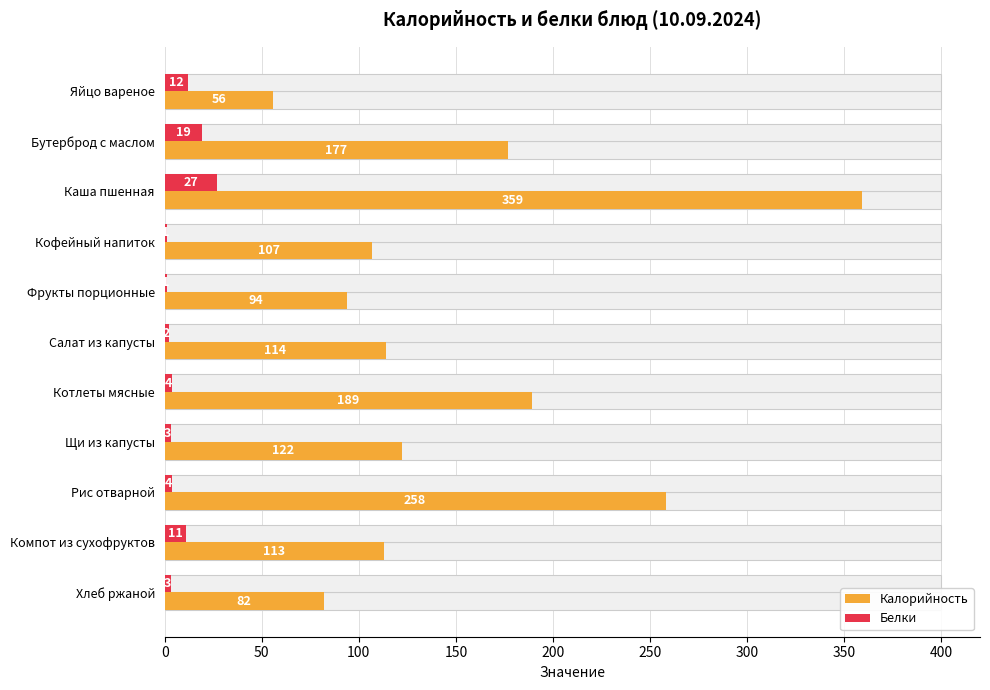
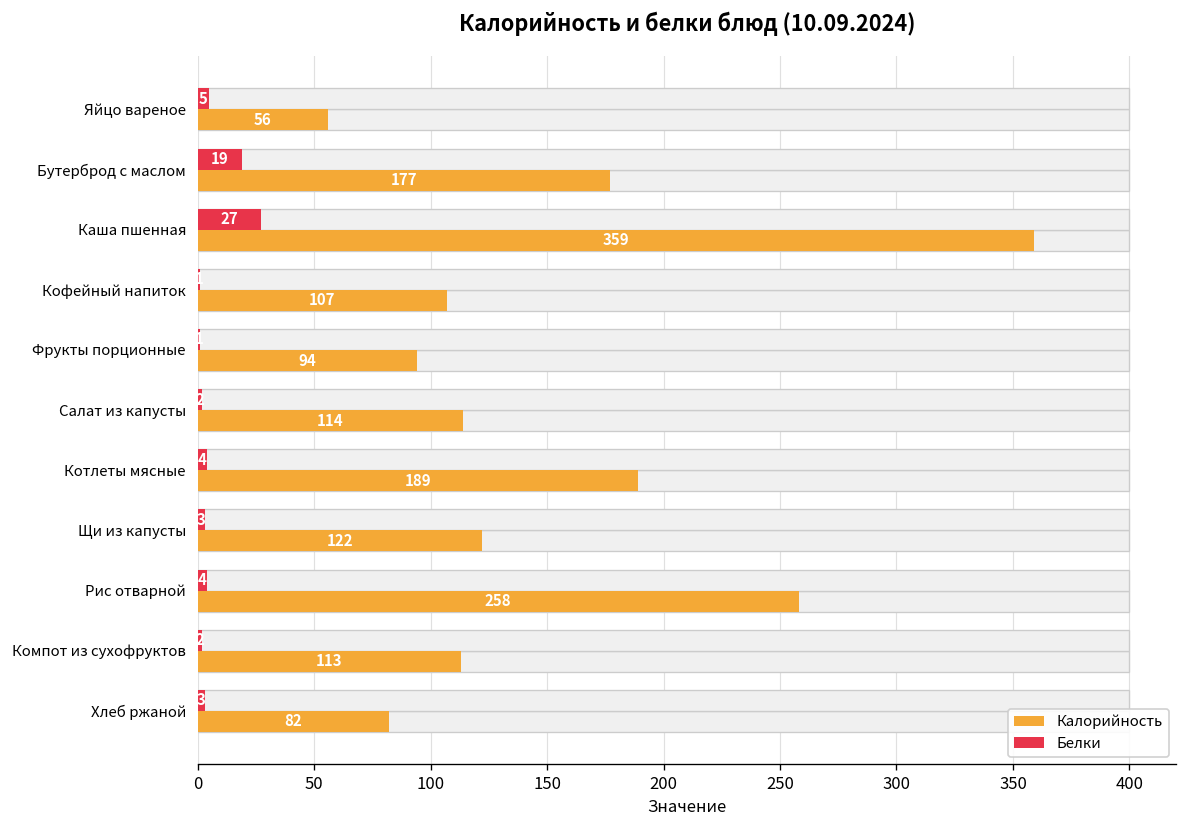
Белки, Яйцо вареное: 12 -> 5
Белки, Компот из сухофруктов: 11 -> 2
